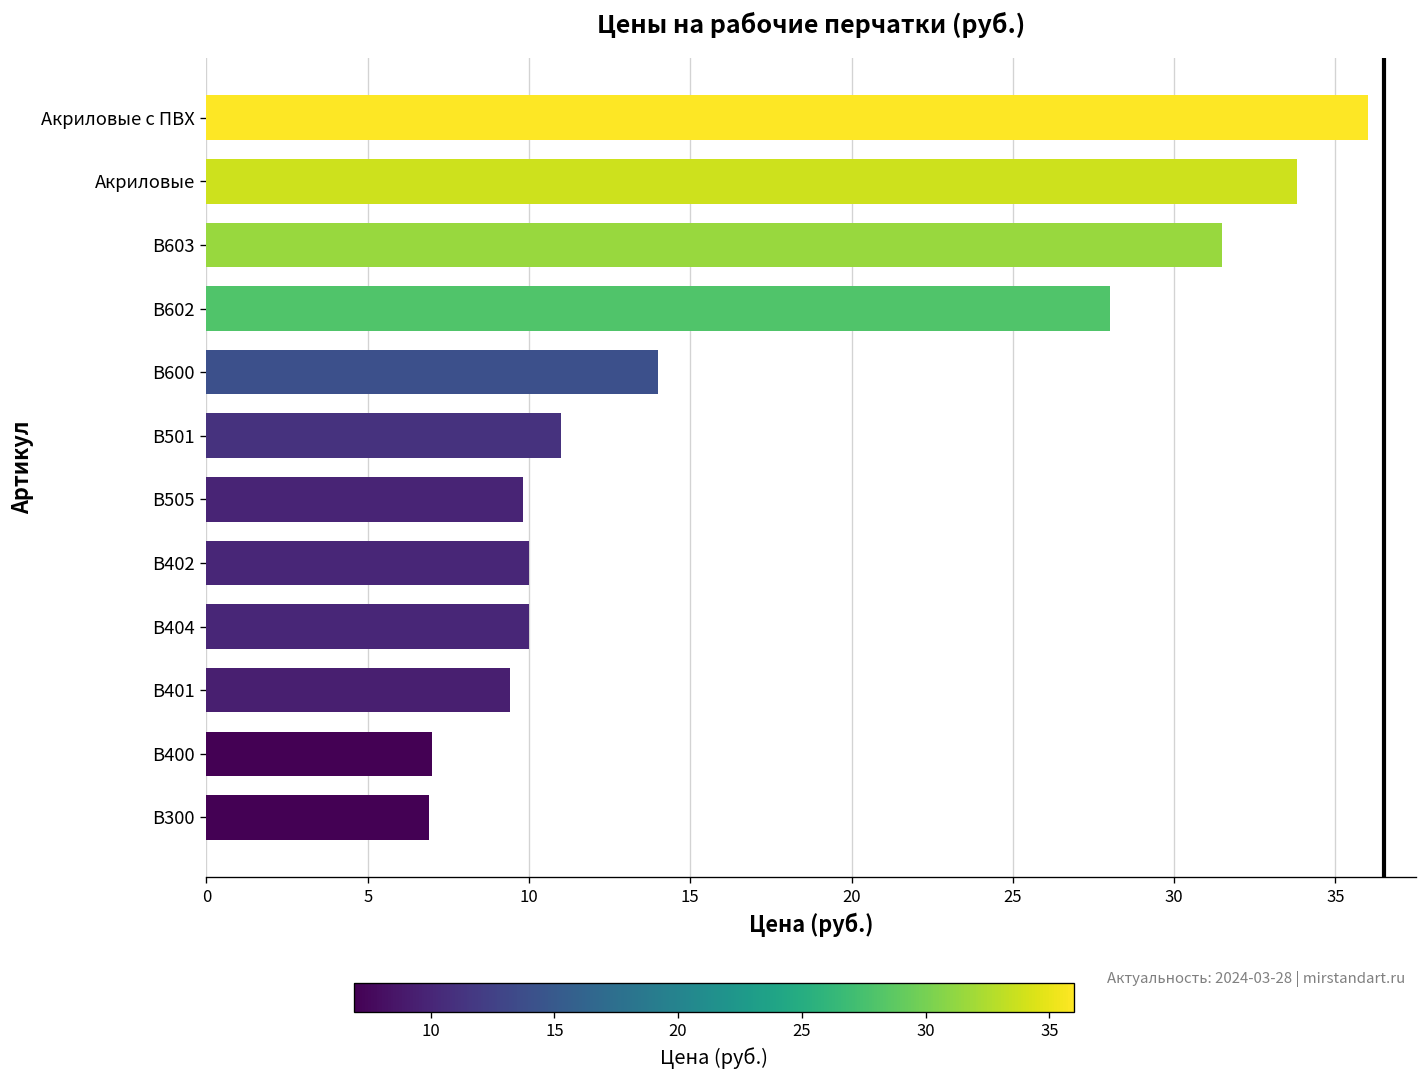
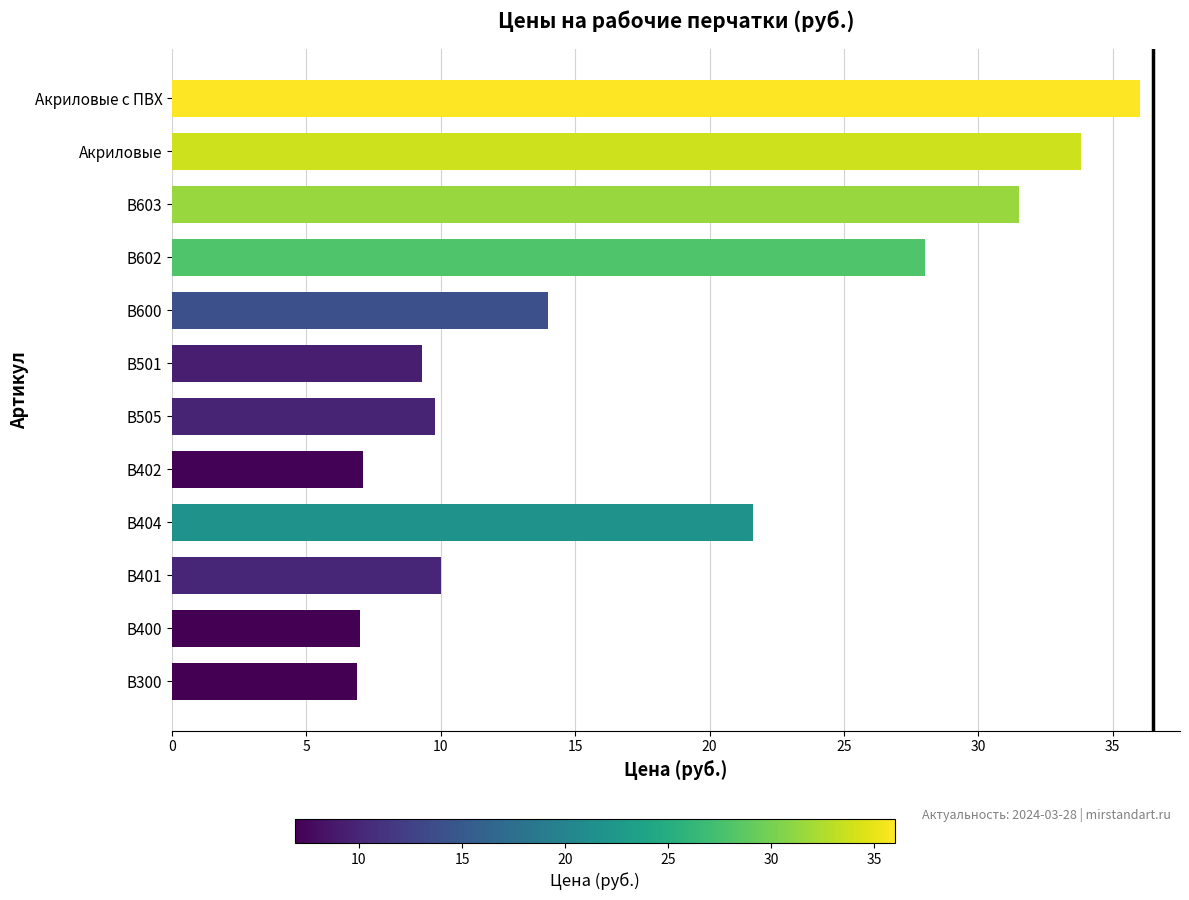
В501: 11.0 -> 9.3
В402: 10.0 -> 7.1
В404: 10.0 -> 21.6
В401: 9.4 -> 10.0
